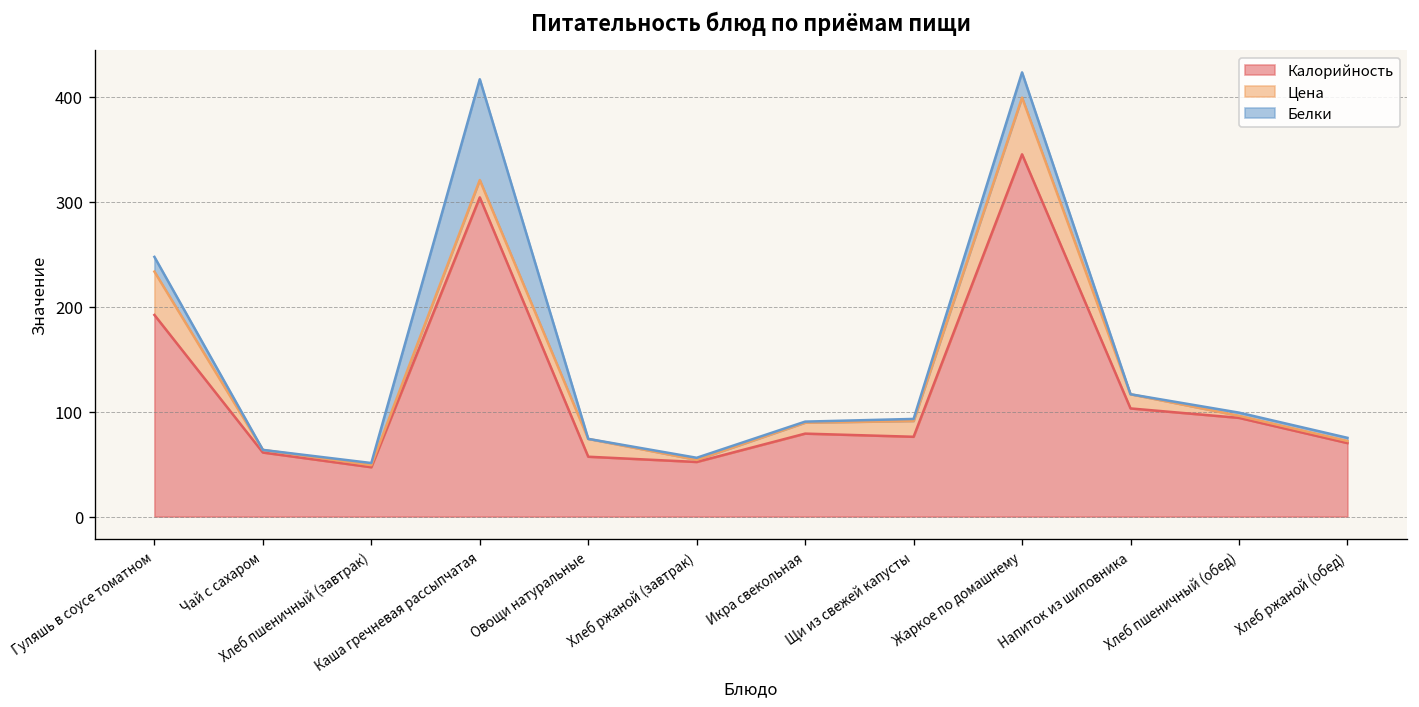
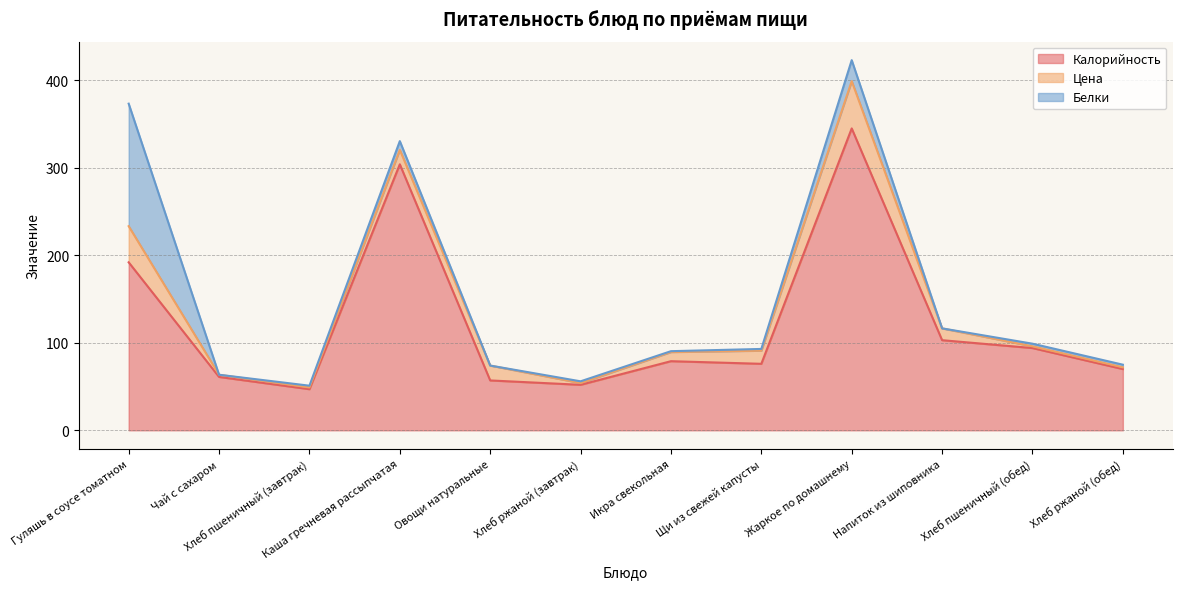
Белки, Гуляшь в соусе томатном: 10 -> 140
Белки, Каша гречневая рассыпчатая: 100 -> 10
